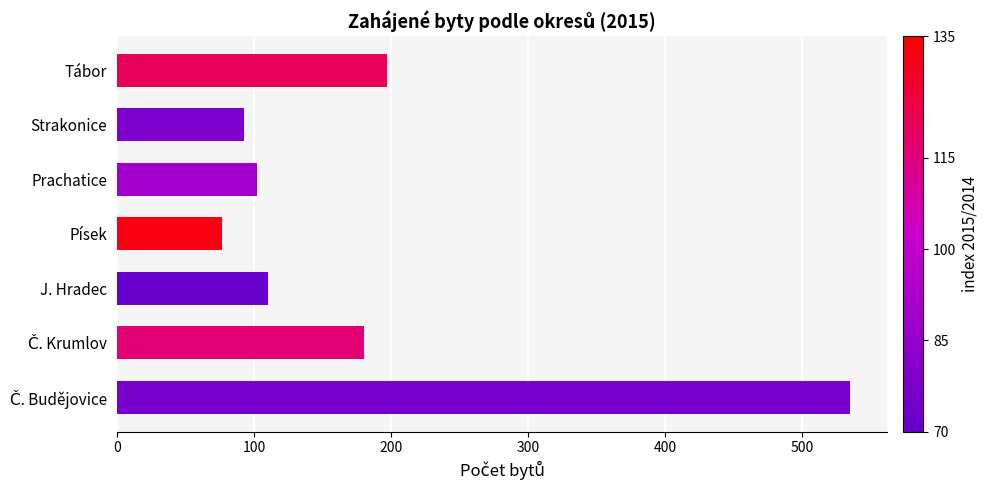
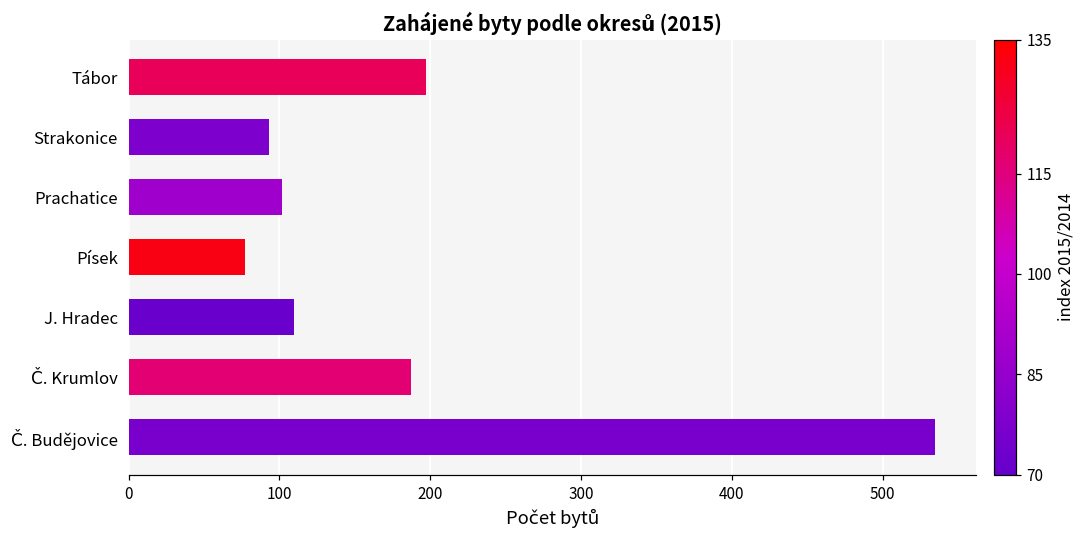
Č. Krumlov: 180 -> 187
